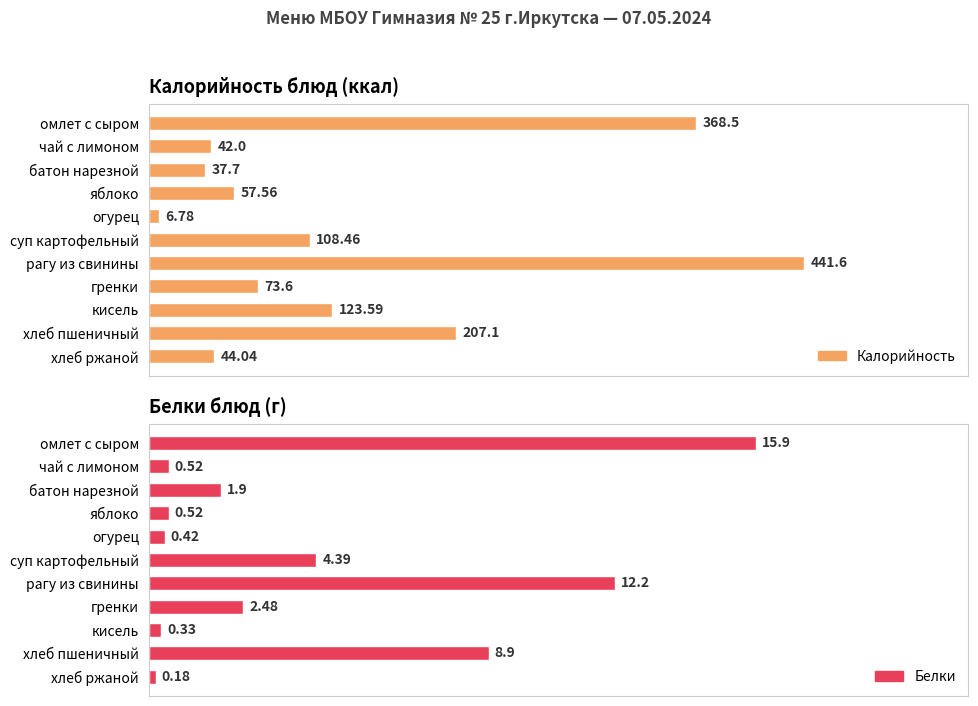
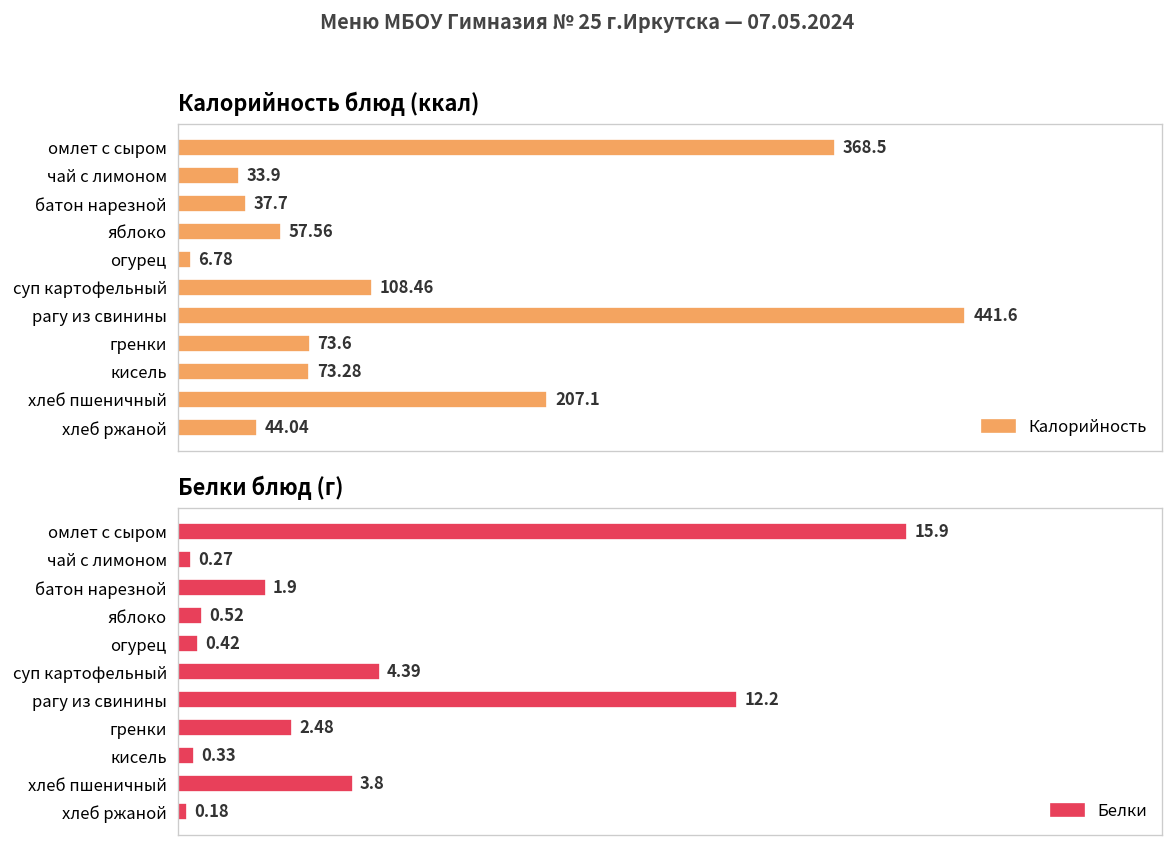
Калорийность блюд (ккал), чай с лимоном: 42.0 -> 33.9
Калорийность блюд (ккал), кисель: 123.59 -> 73.28
Белки блюд (г), чай с лимоном: 0.52 -> 0.27
Белки блюд (г), хлеб пшеничный: 8.9 -> 3.8
